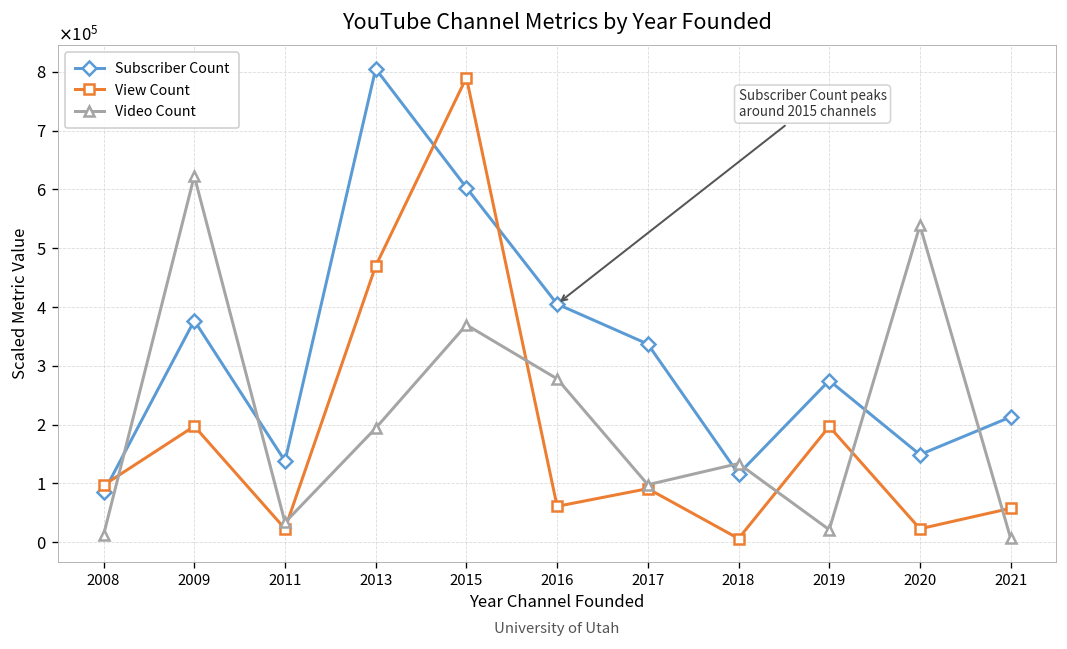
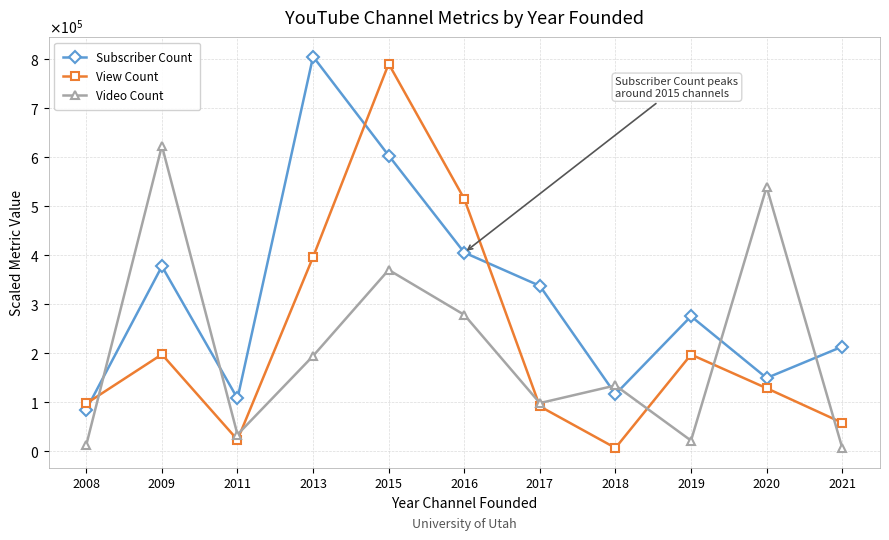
Subscriber Count, 2011: 140000 -> 110000
View Count, 2013: 470000 -> 400000
View Count, 2016: 60000 -> 510000
View Count, 2020: 20000 -> 130000
